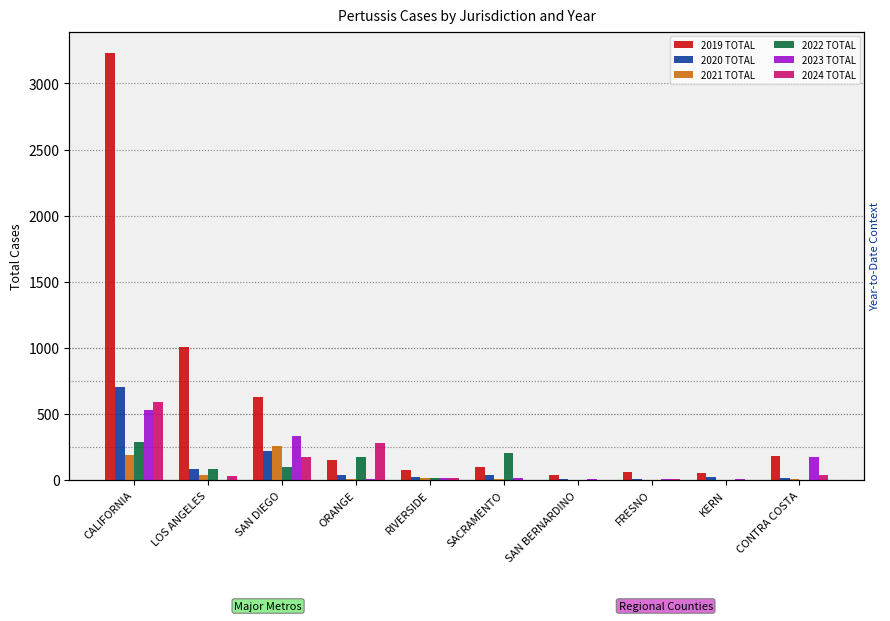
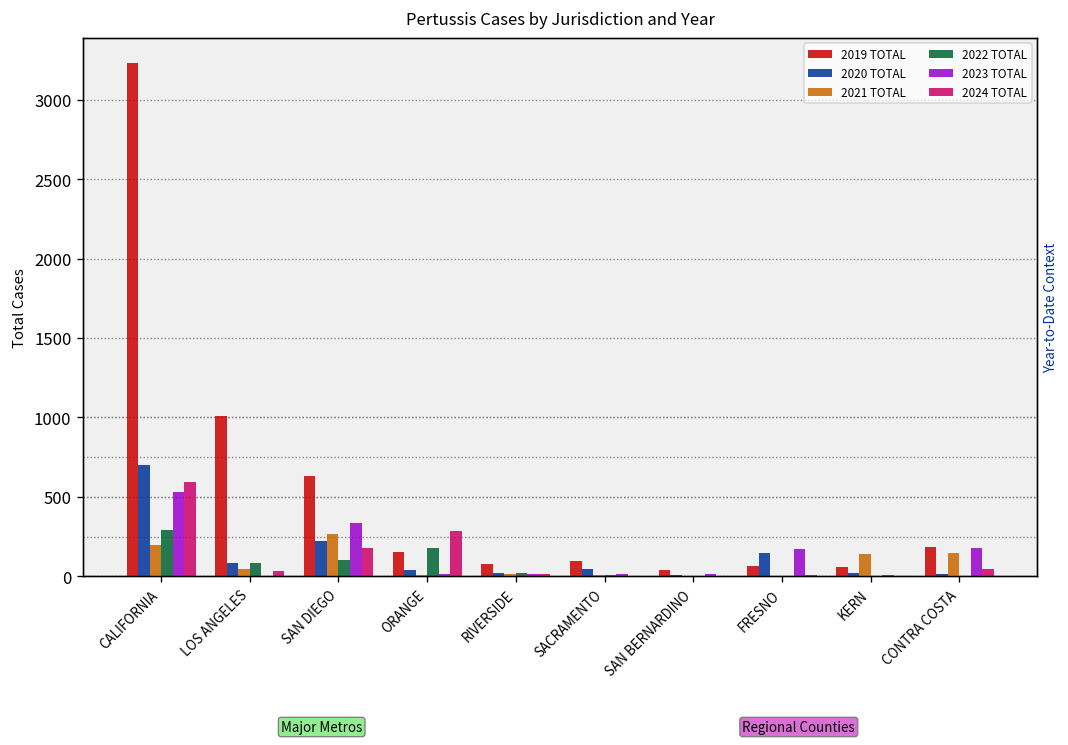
2022 TOTAL, SACRAMENTO: 210 -> 10
2020 TOTAL, FRESNO: 10 -> 150
2023 TOTAL, FRESNO: 10 -> 170
2021 TOTAL, KERN: 0 -> 140
2021 TOTAL, CONTRA COSTA: 10 -> 140
